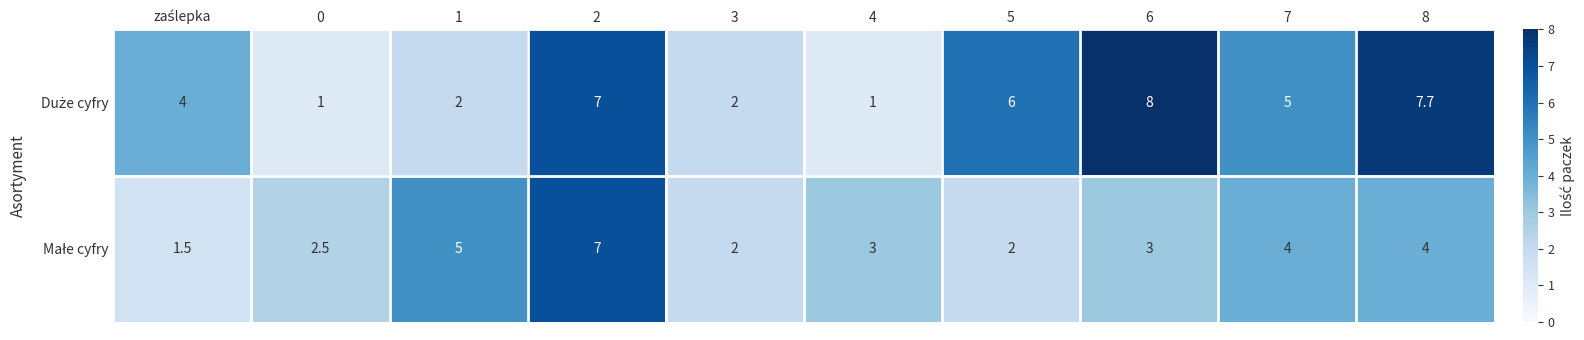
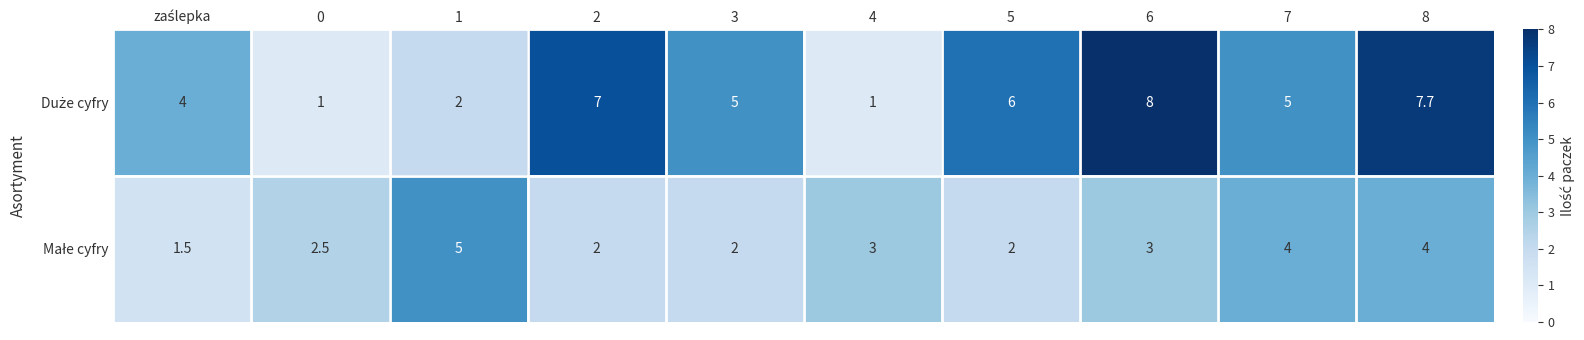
Duże cyfry, 3: 2 -> 5
Małe cyfry, 2: 7 -> 2
